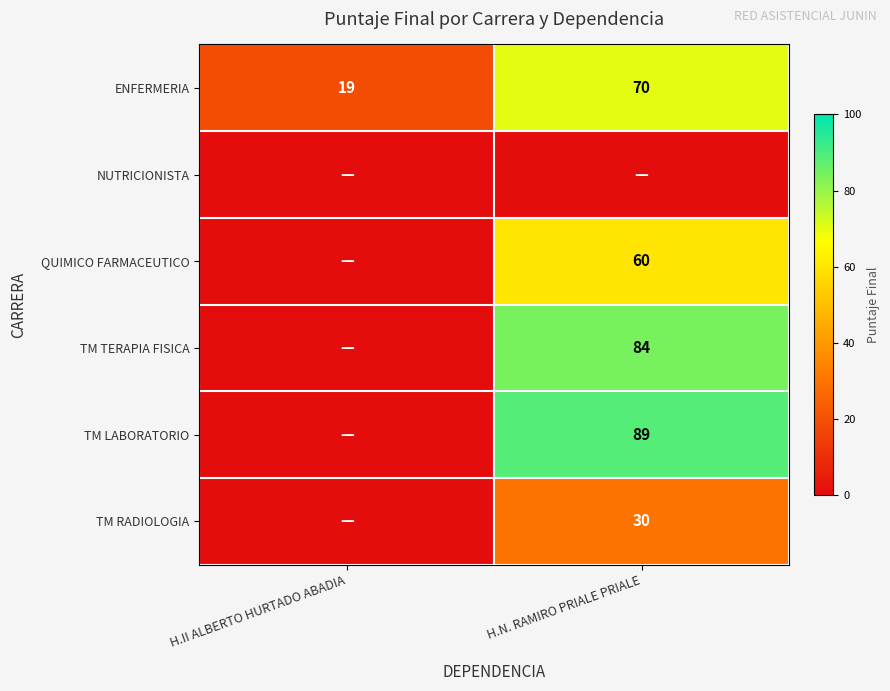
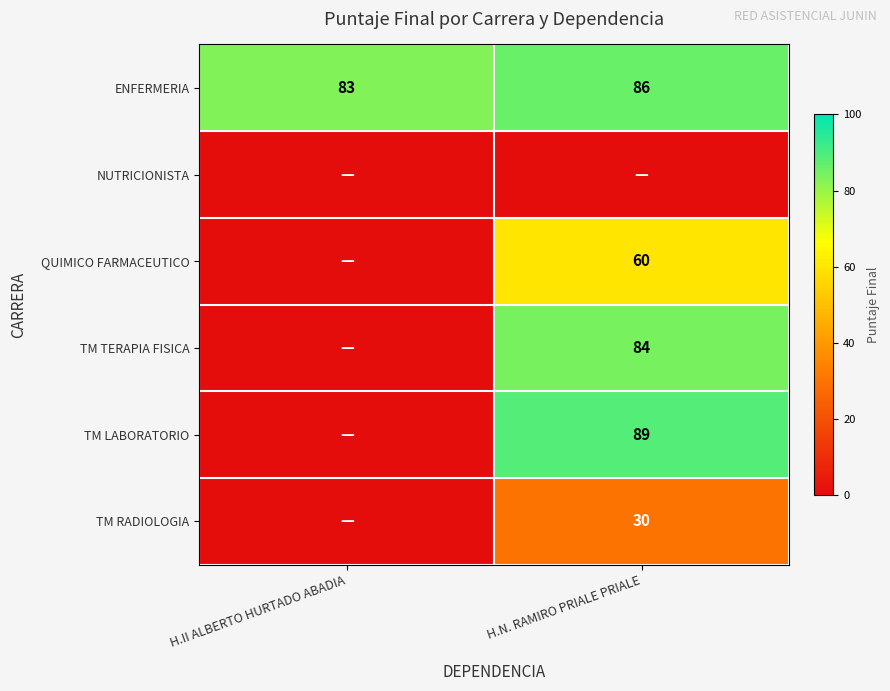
ENFERMERIA, H.II ALBERTO HURTADO ABADIA: 19 -> 83
ENFERMERIA, H.N. RAMIRO PRIALE PRIALE: 70 -> 86
